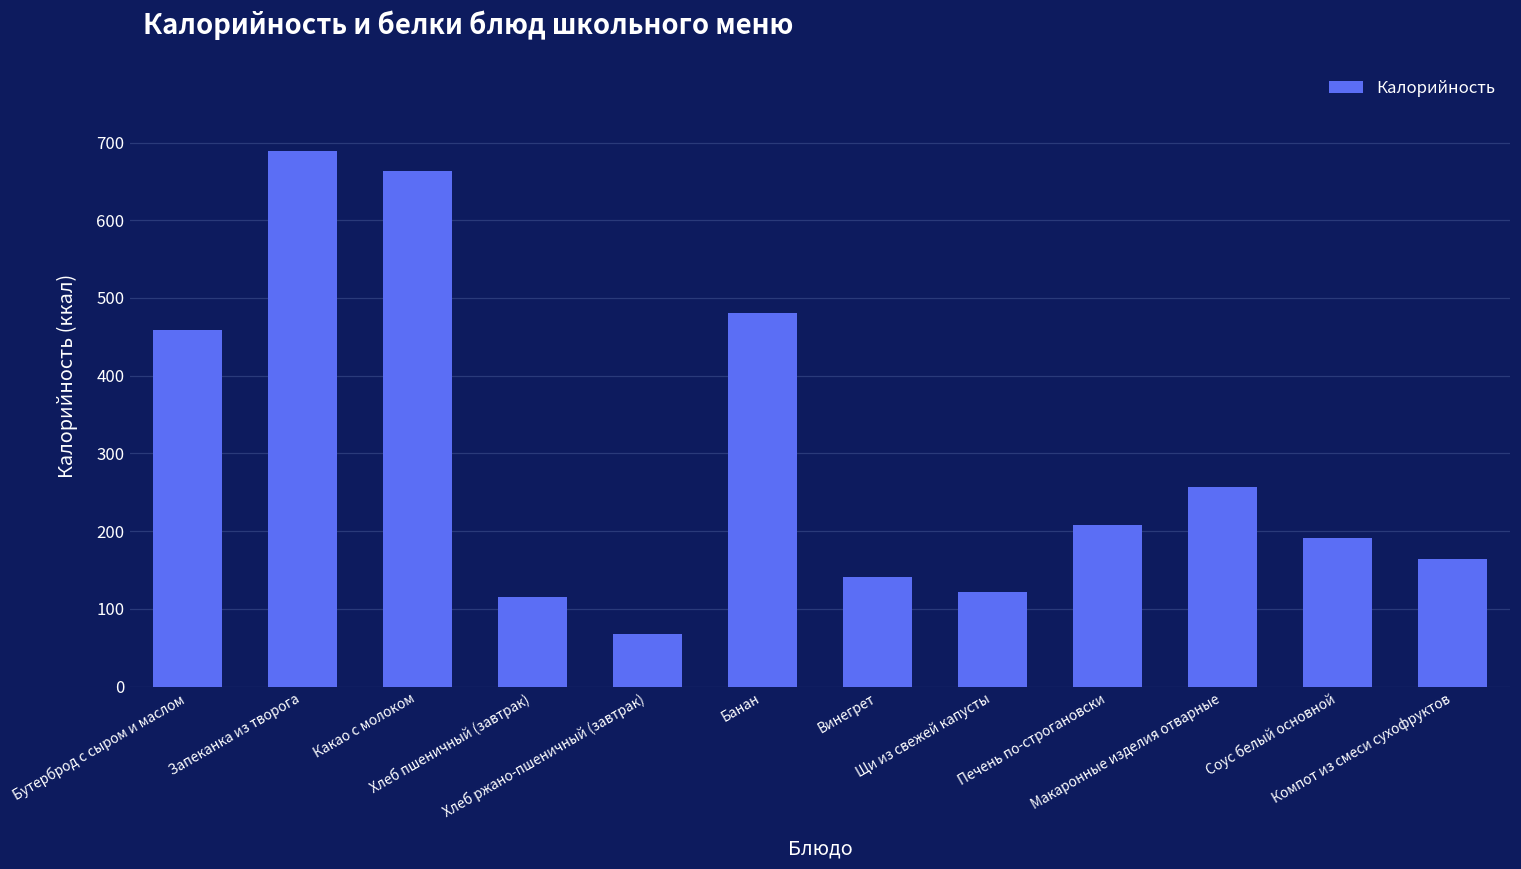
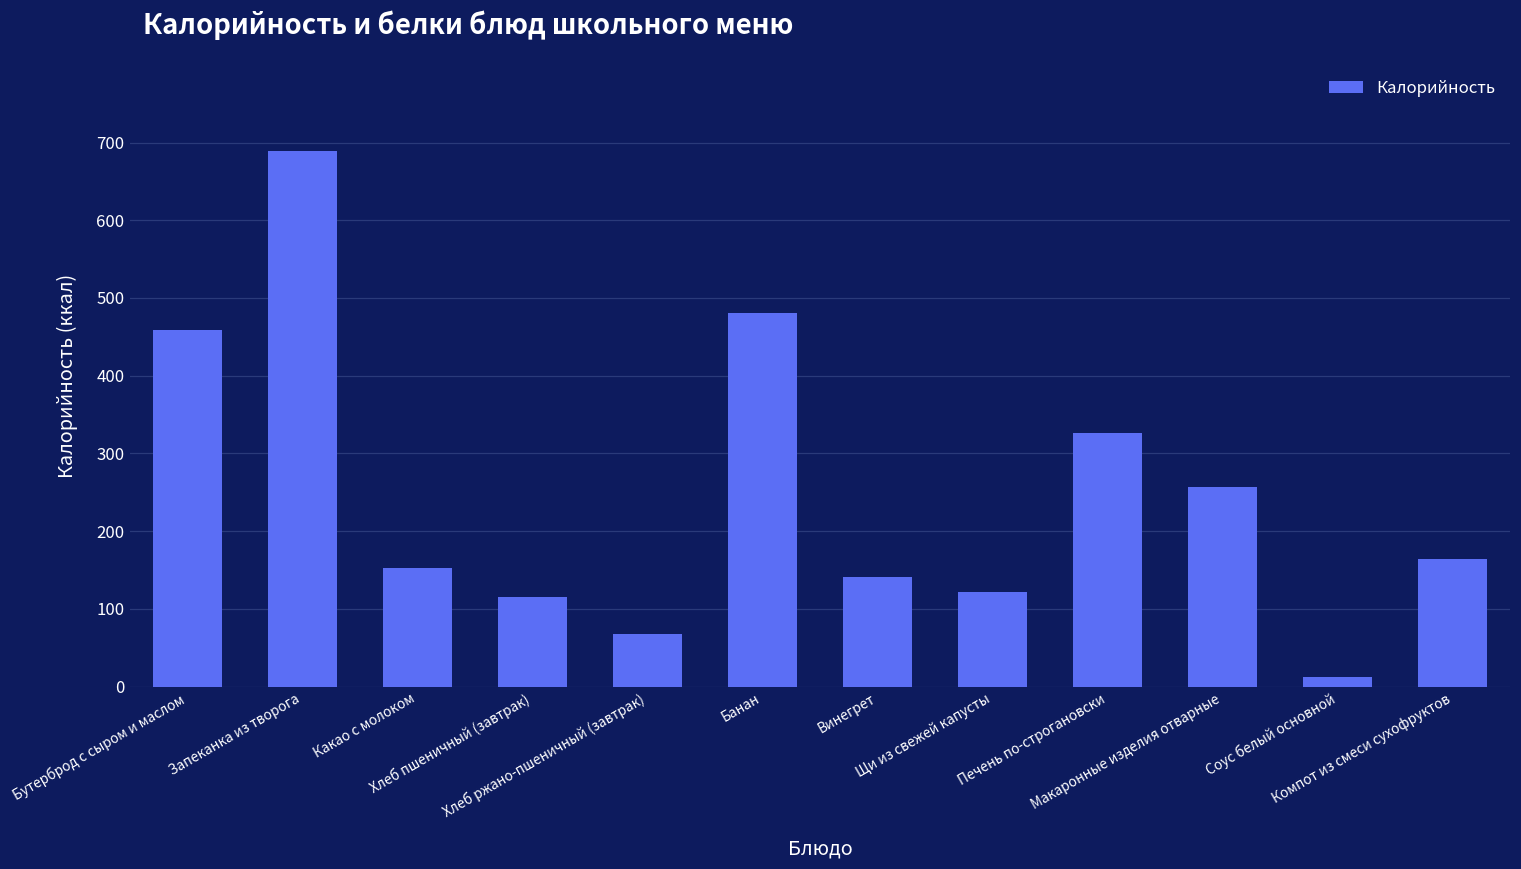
Какао с молоком: 660 -> 150
Печень по-строгановски: 210 -> 330
Соус белый основной: 190 -> 10
